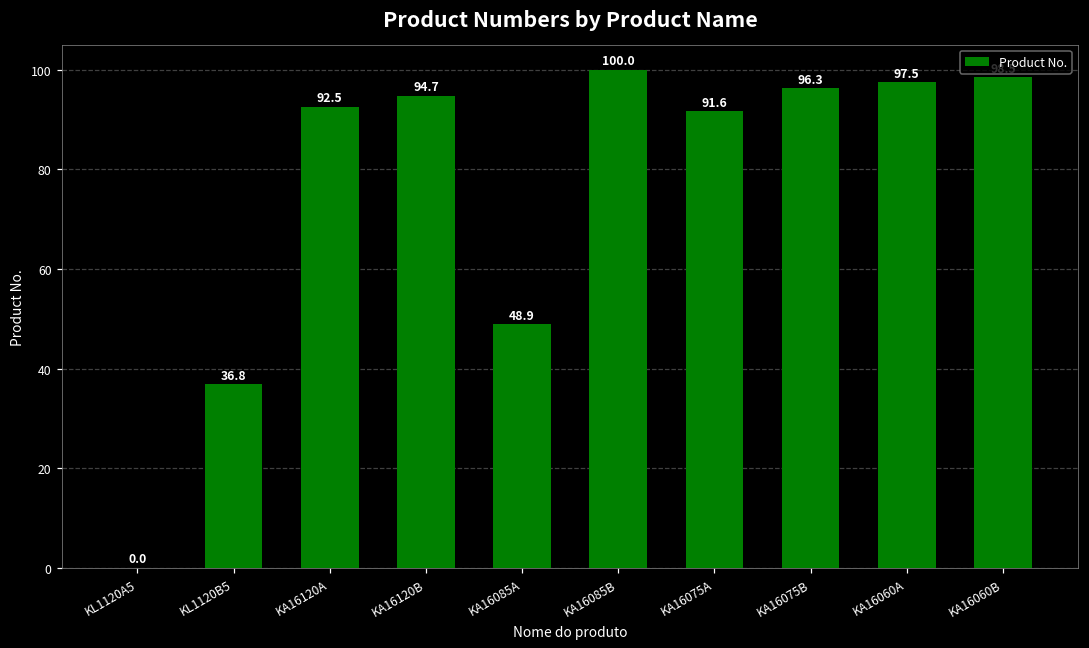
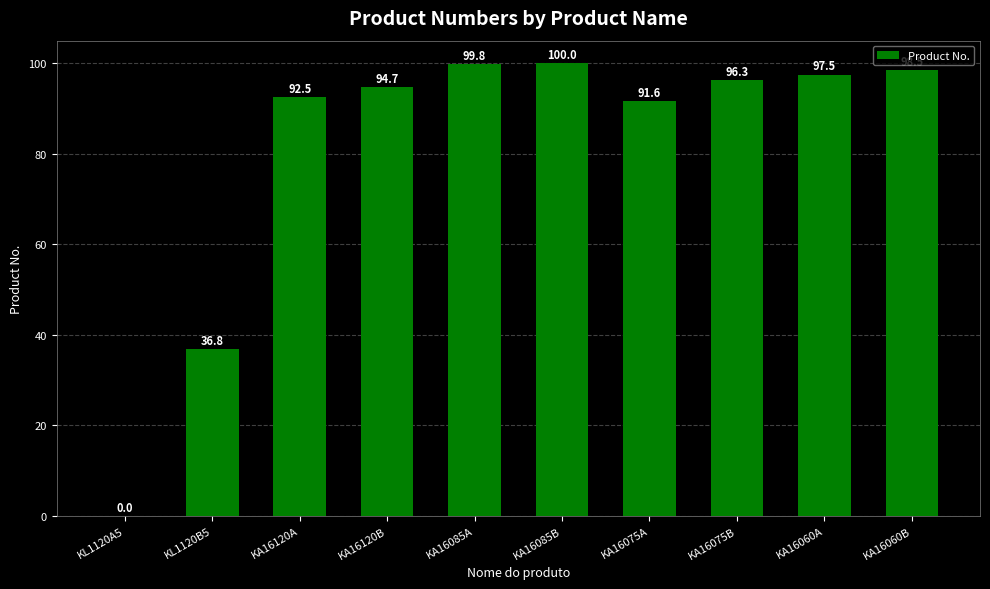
KA16085A: 48.9 -> 99.8
